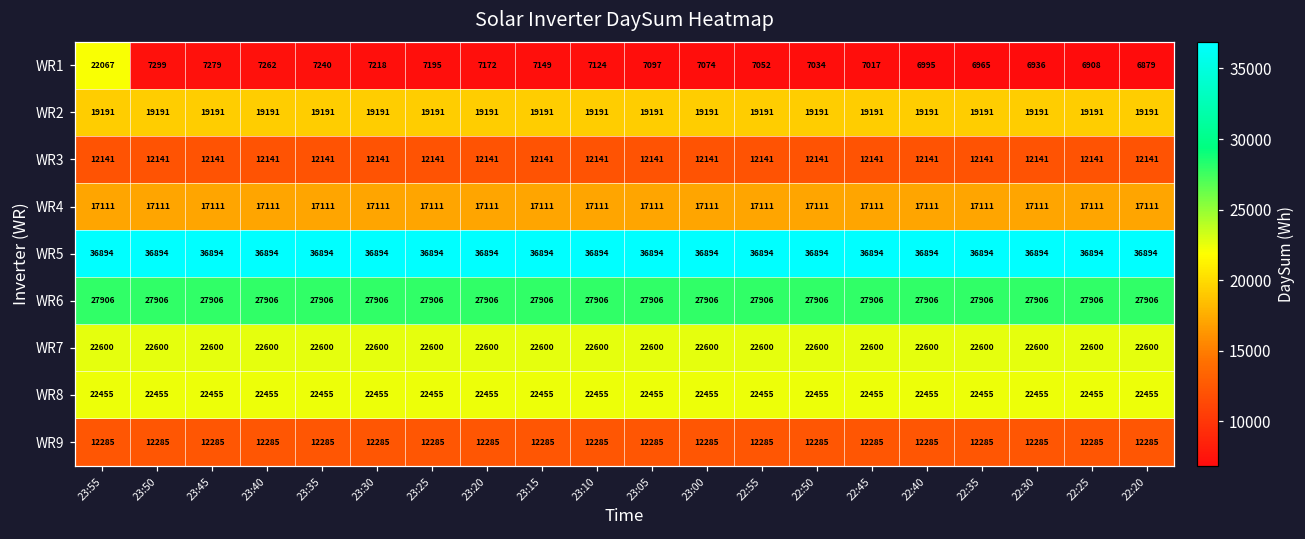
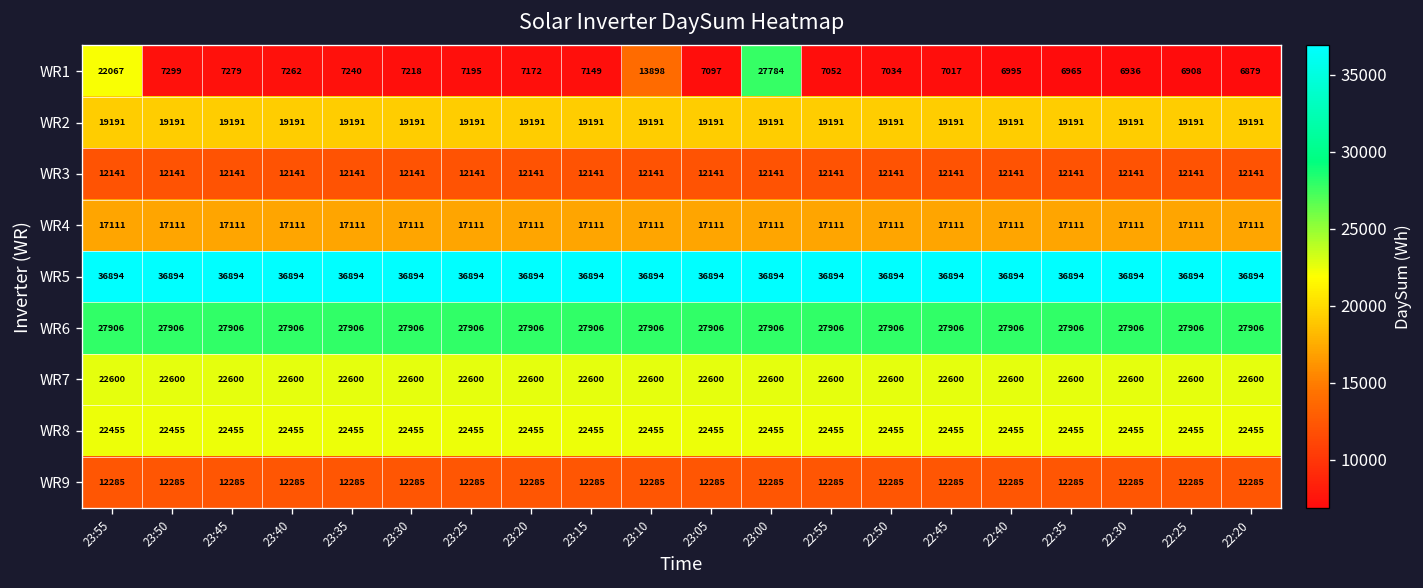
WR1, 23:10: 7124 -> 13898
WR1, 23:00: 7074 -> 27784
